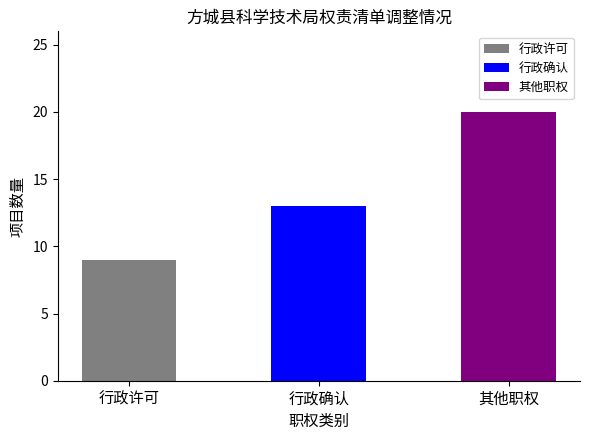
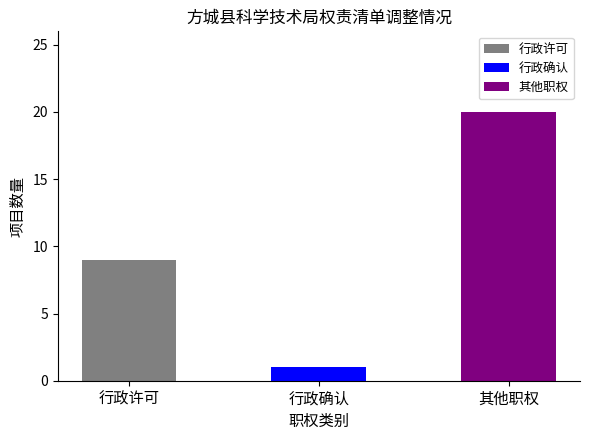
行政确认: 13 -> 1
